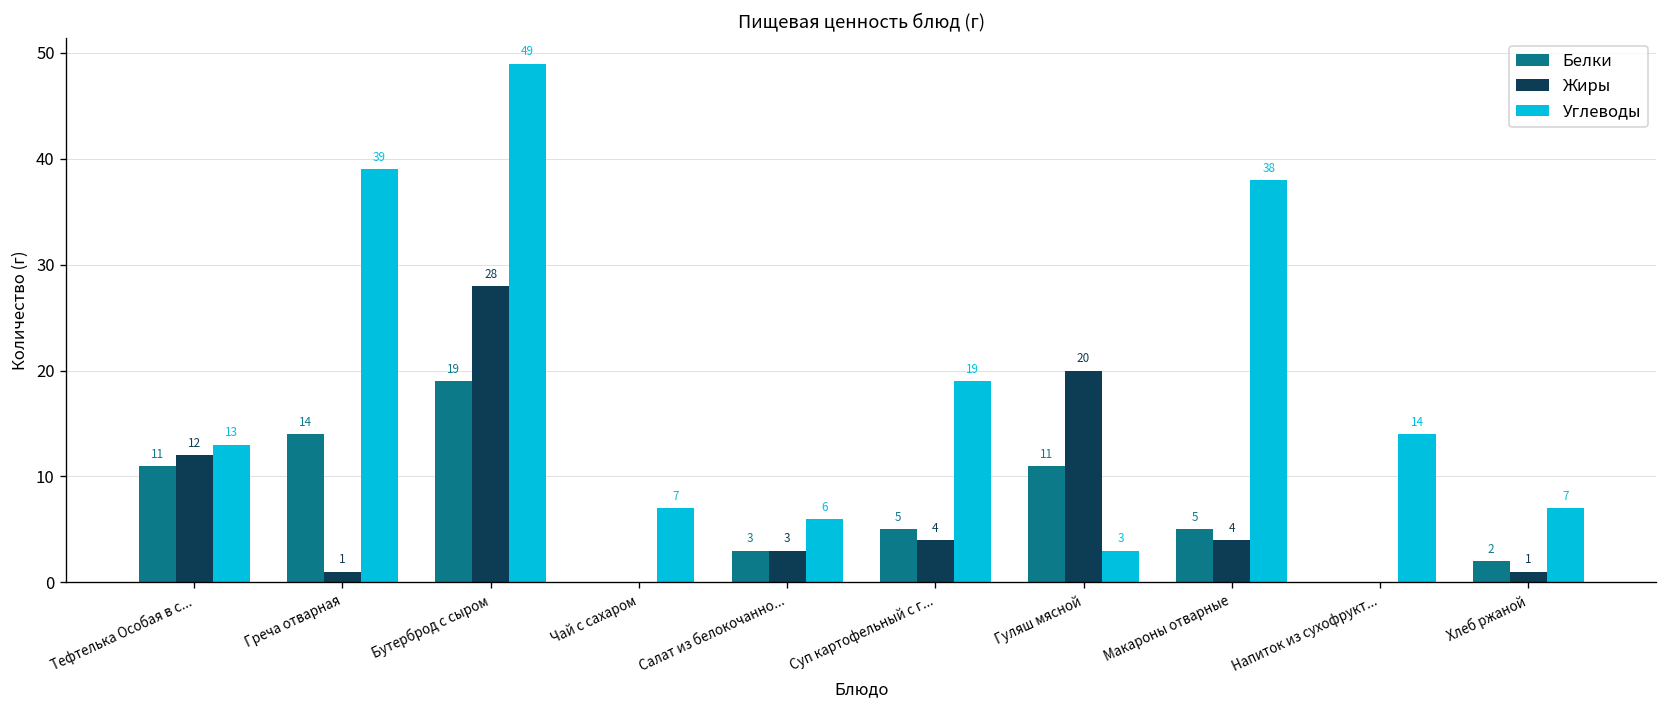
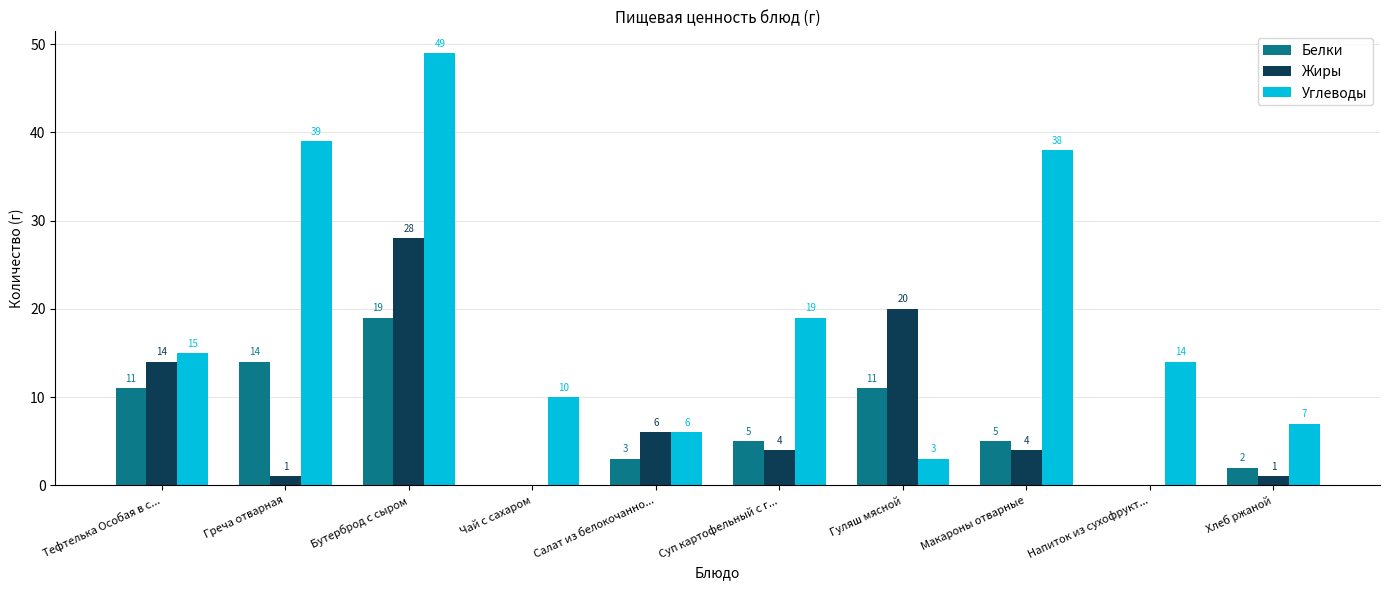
Жиры, Тефтелька Особая в с...: 12 -> 14
Углеводы, Тефтелька Особая в с...: 13 -> 15
Углеводы, Чай с сахаром: 7 -> 10
Жиры, Салат из белокочанно...: 3 -> 6
